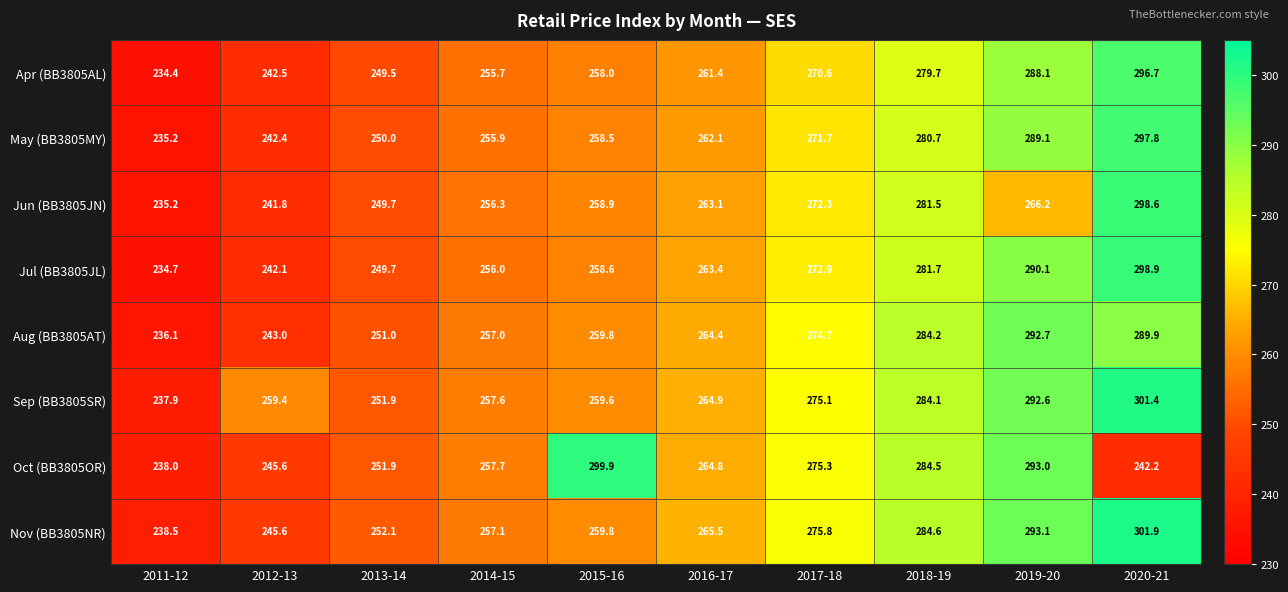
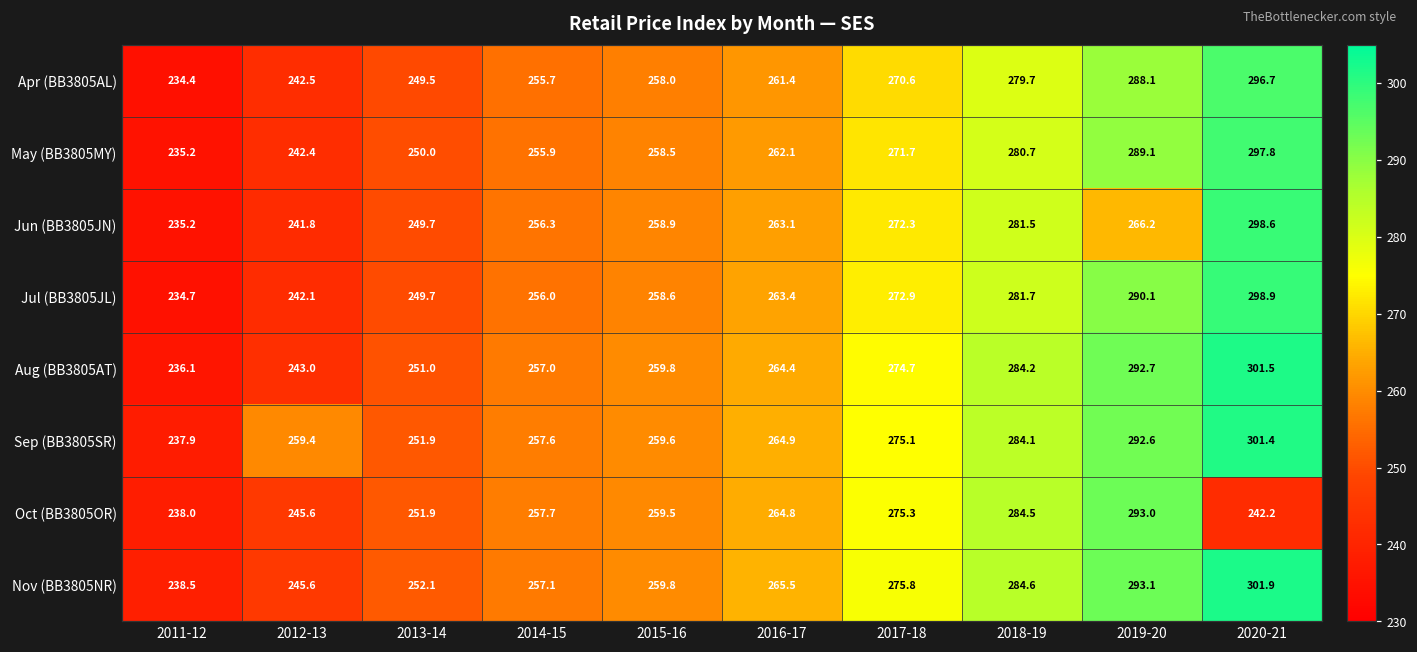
Aug (BB3805AT), 2020-21: 289.9 -> 301.5
Oct (BB3805OR), 2015-16: 299.9 -> 259.5
